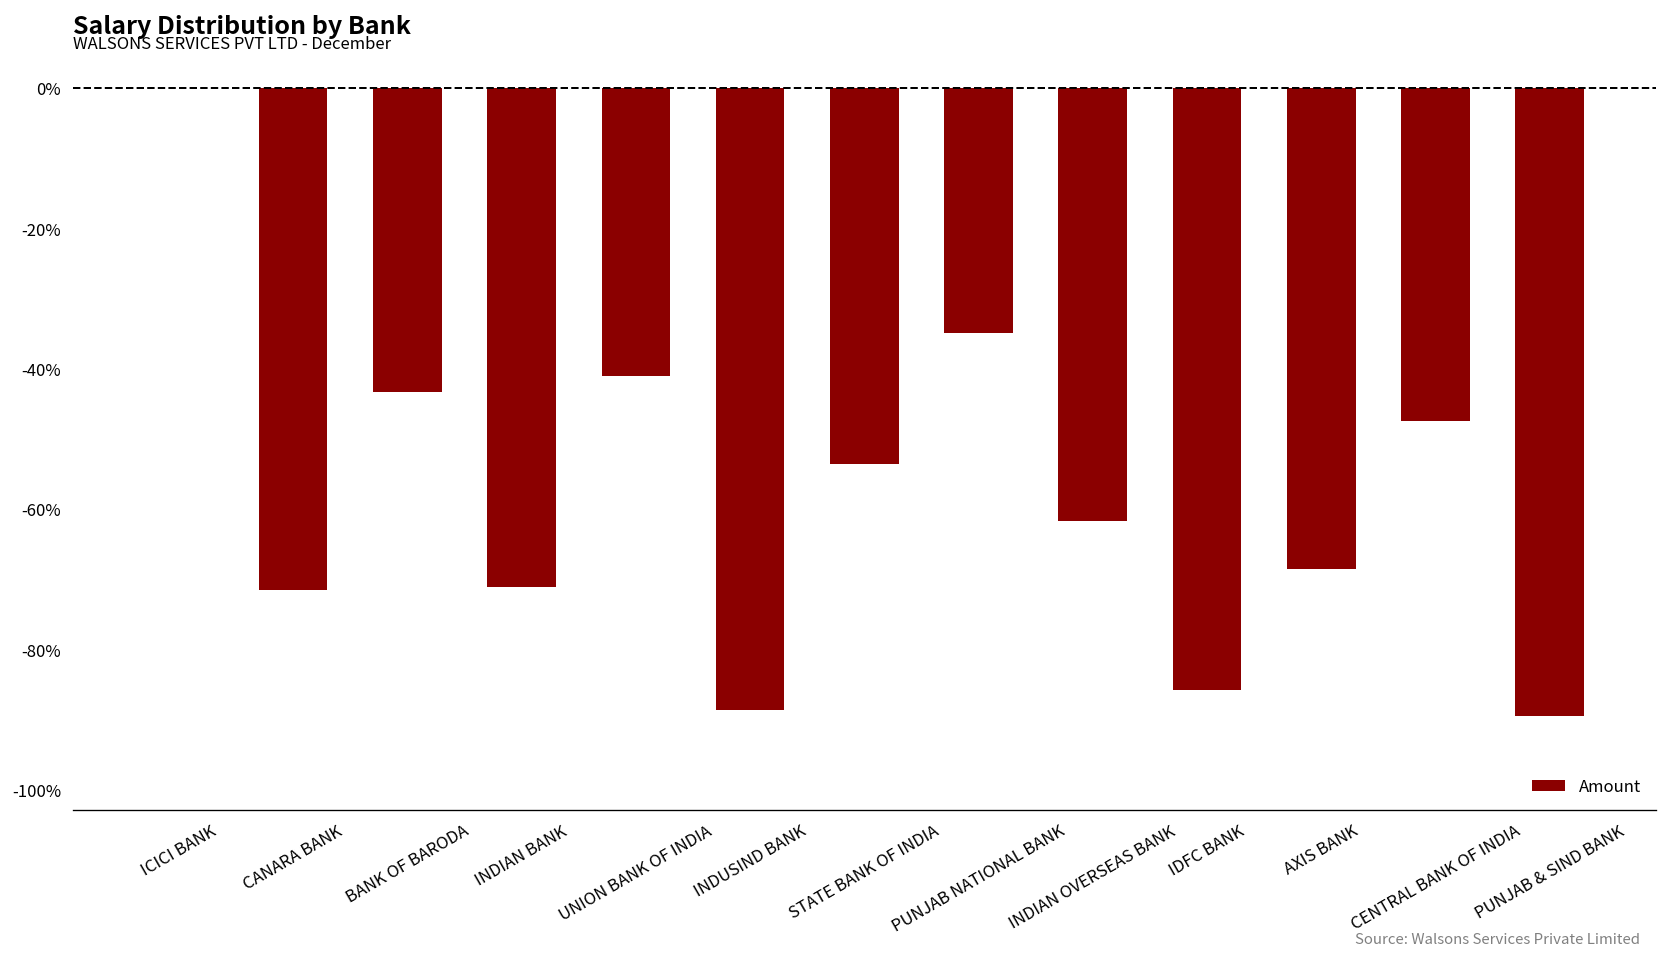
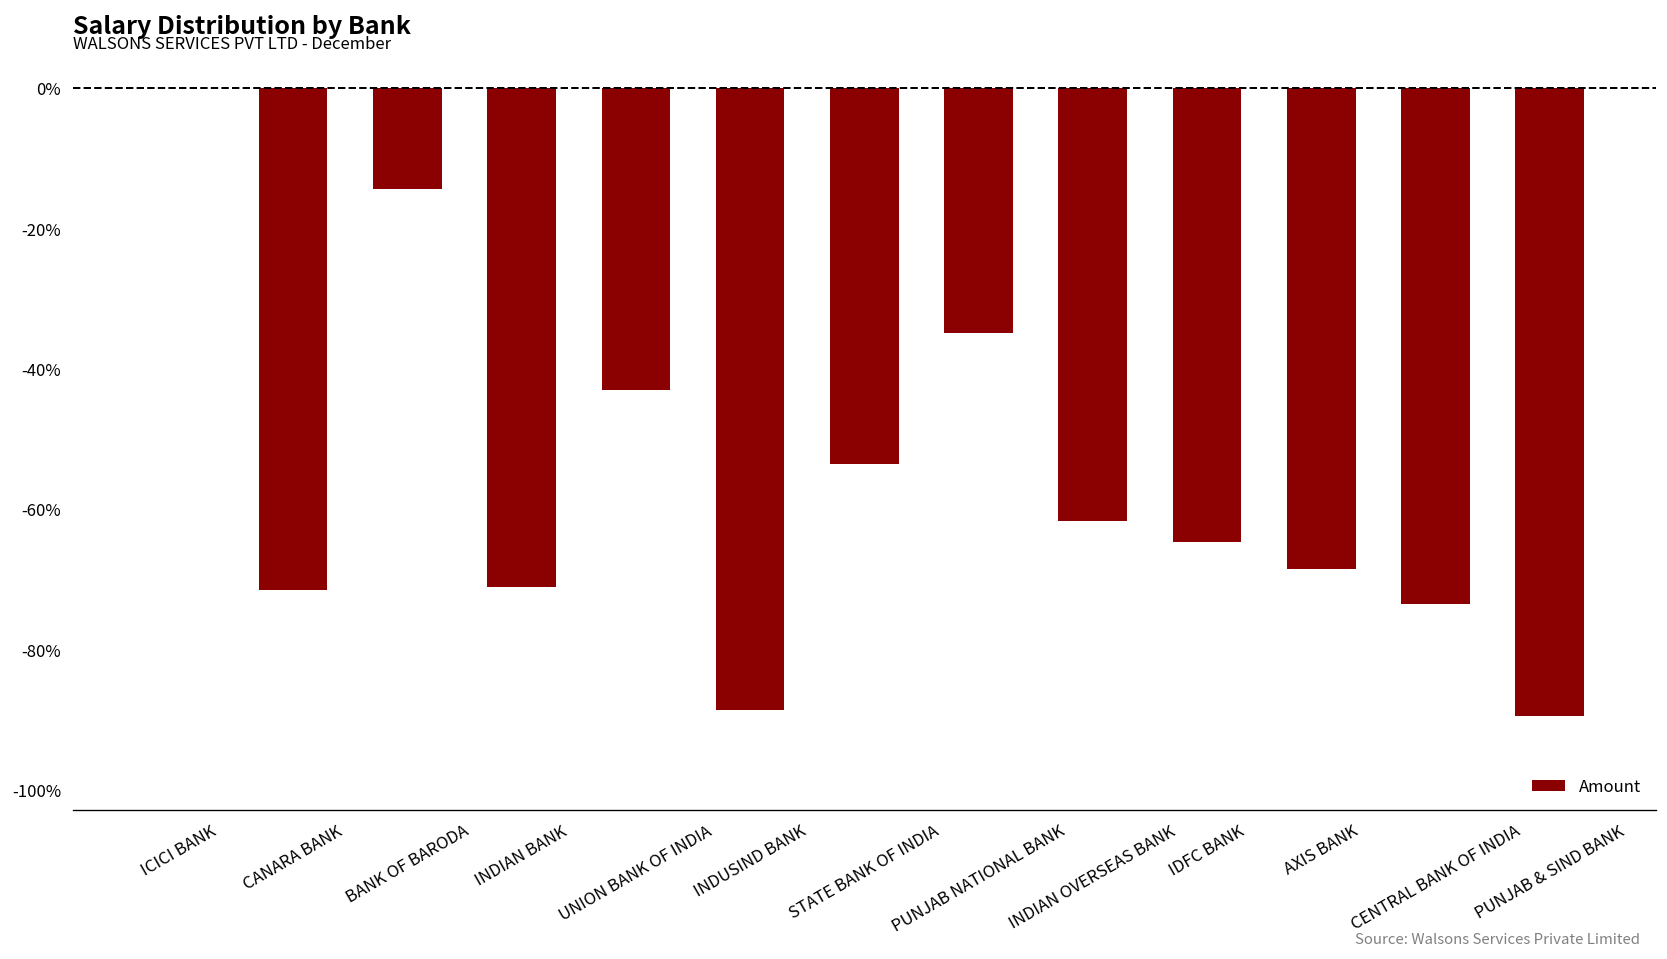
BANK OF BARODA: -43% -> -14%
UNION BANK OF INDIA: -41% -> -43%
IDFC BANK: -86% -> -65%
CENTRAL BANK OF INDIA: -48% -> -74%
